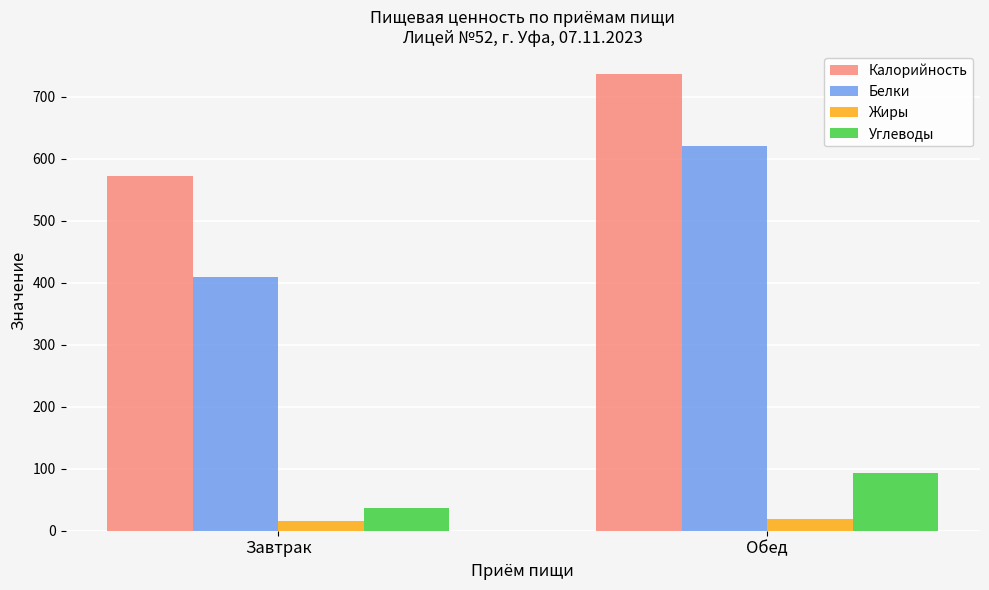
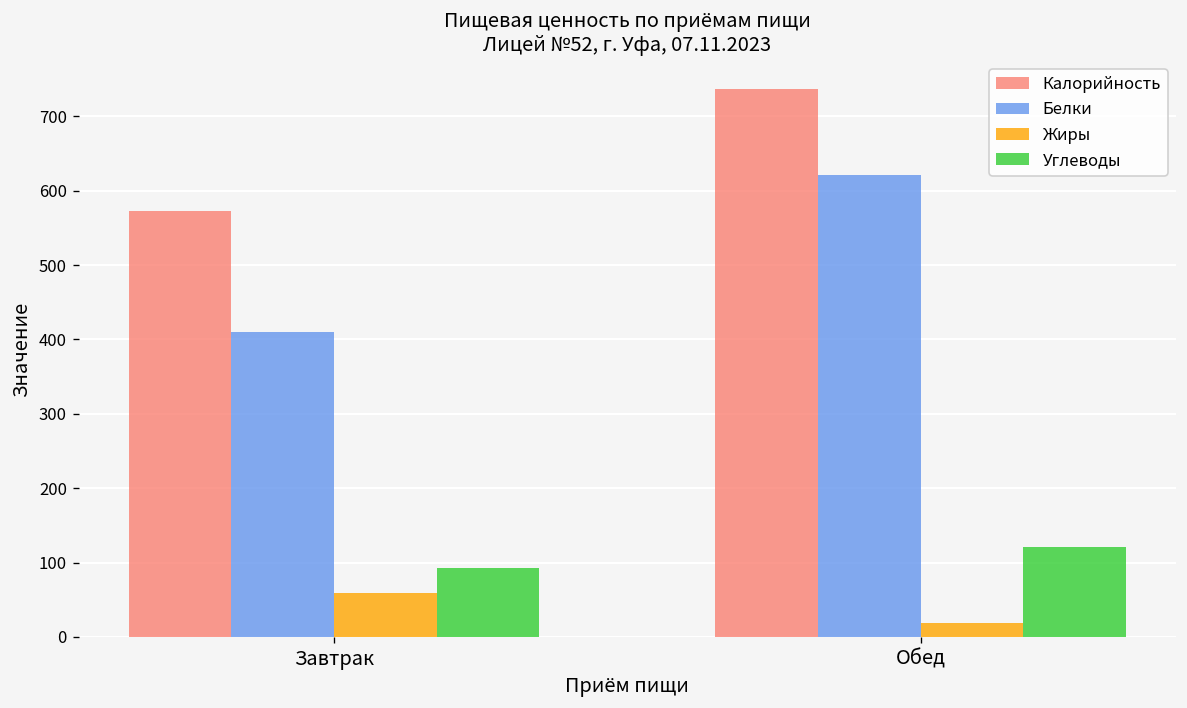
Жиры, Завтрак: 20 -> 60
Углеводы, Завтрак: 40 -> 90
Углеводы, Обед: 90 -> 120
